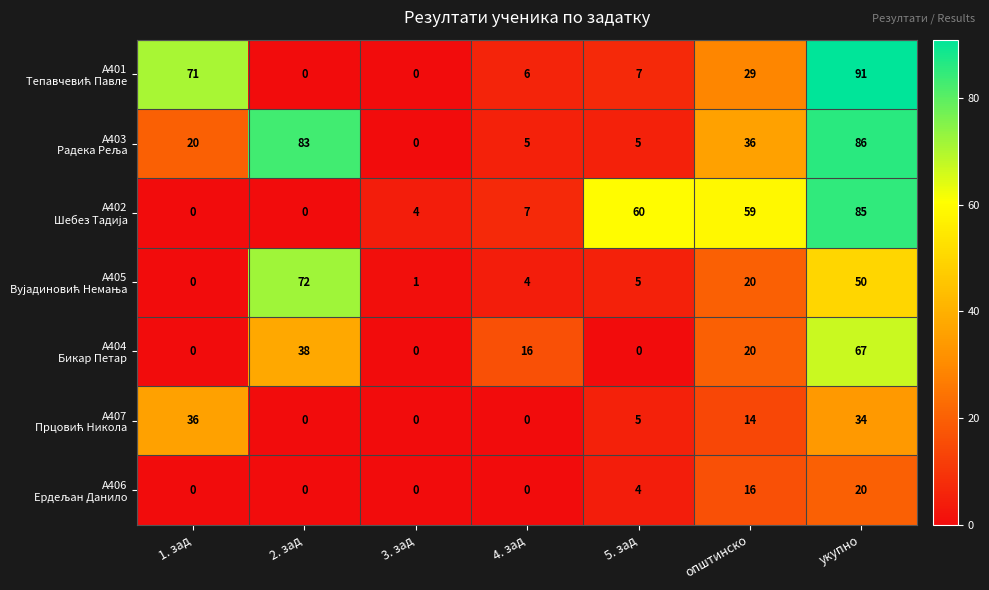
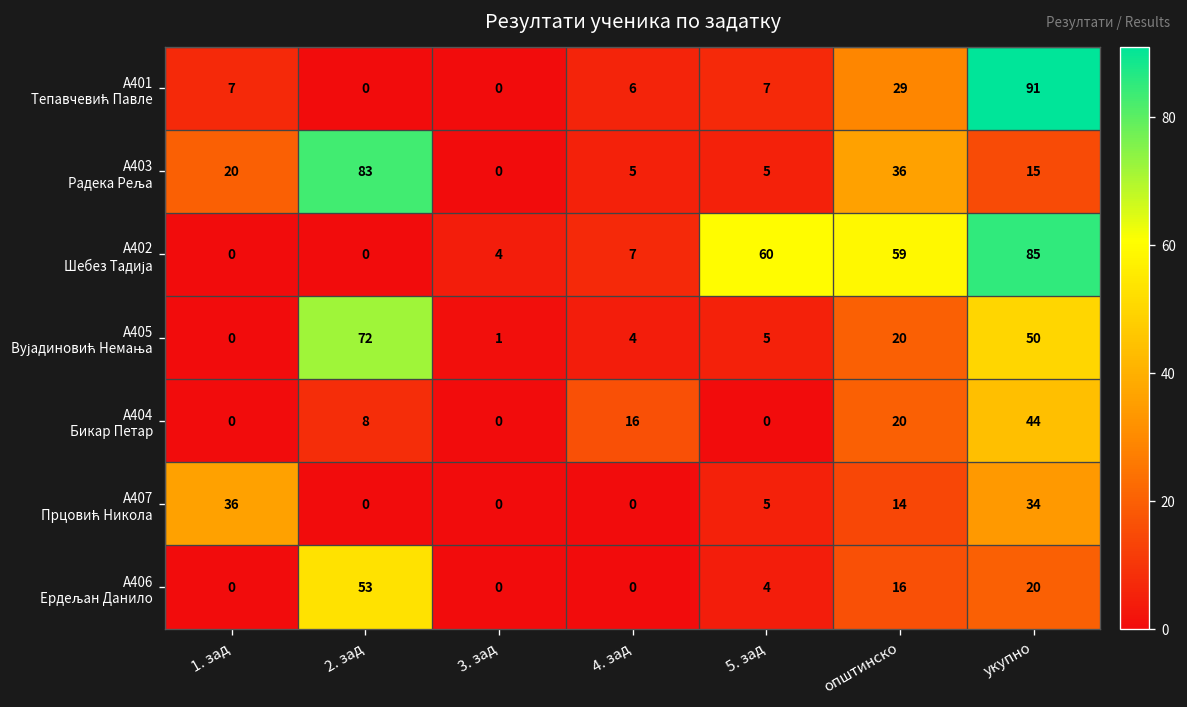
А401 Тепавчевић Павле, 1. зад: 71 -> 7
А403 Радека Реља, укупно: 86 -> 15
А404 Бикар Петар, 2. зад: 38 -> 8
А404 Бикар Петар, укупно: 67 -> 44
А406 Ердељан Данило, 2. зад: 0 -> 53
